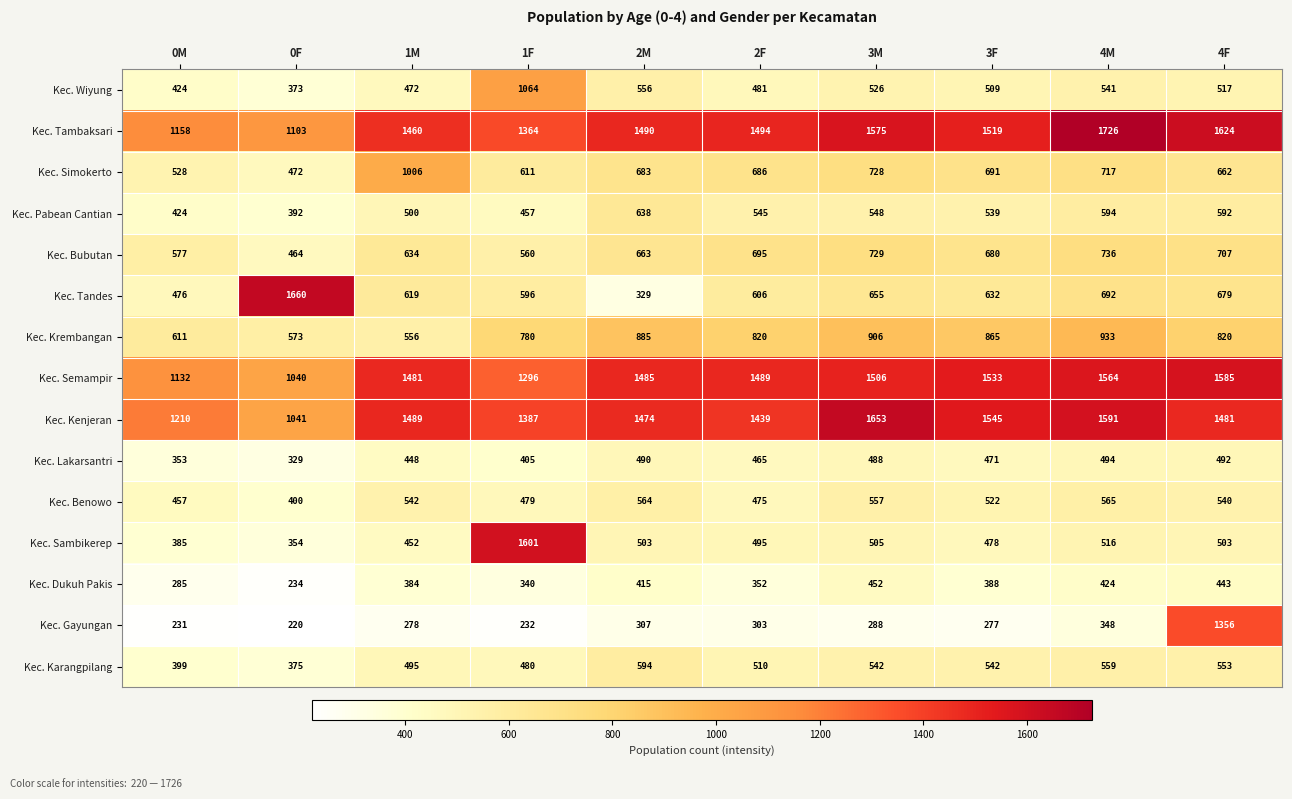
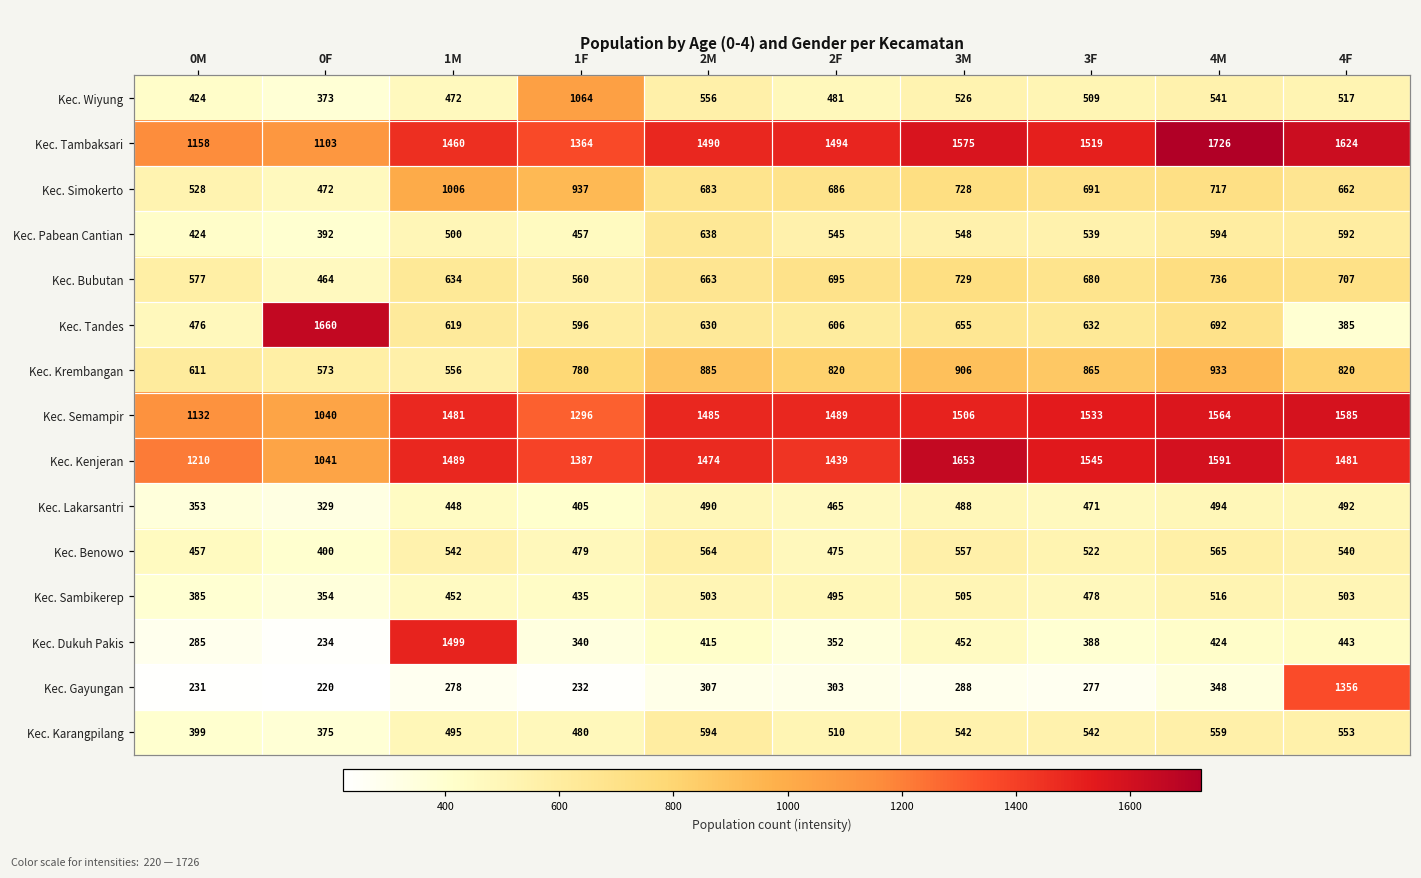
Kec. Simokerto, 1F: 611 -> 937
Kec. Tandes, 2M: 329 -> 630
Kec. Tandes, 4F: 679 -> 385
Kec. Sambikerep, 1F: 1601 -> 435
Kec. Dukuh Pakis, 1M: 384 -> 1499
